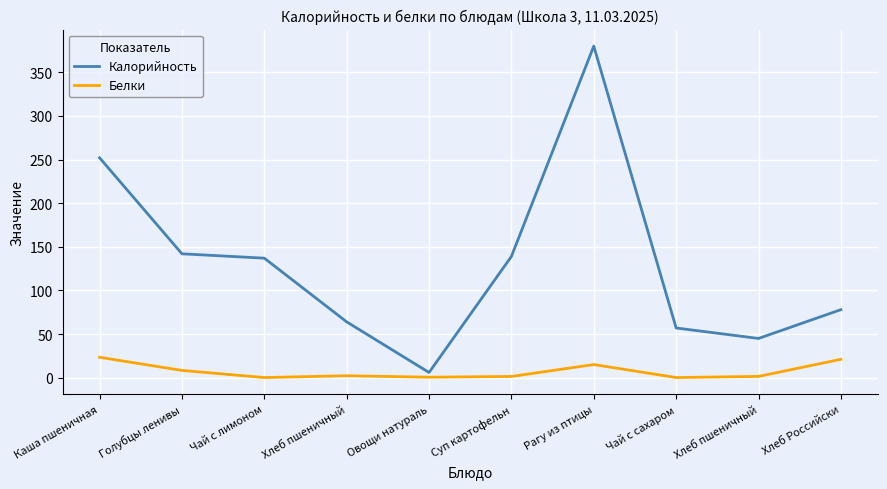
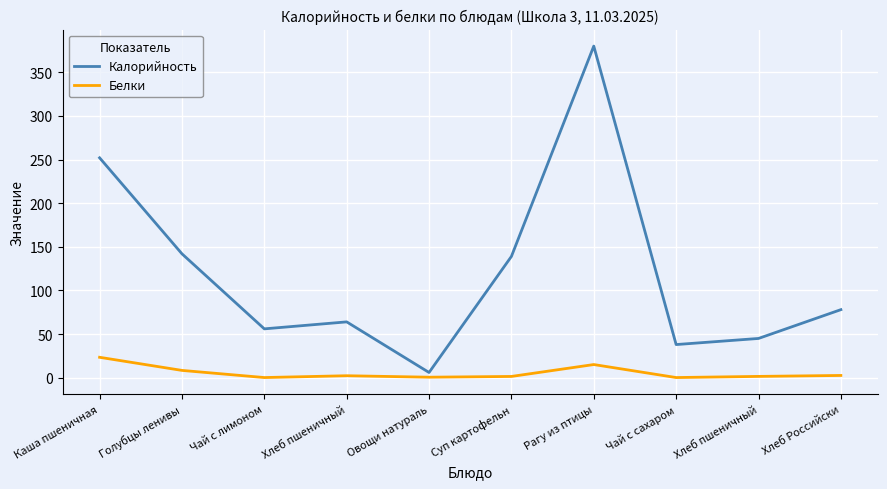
Калорийность, Чай с лимоном: 140 -> 60
Калорийность, Чай с сахаром: 60 -> 40
Белки, Хлеб Российски: 20 -> 0
